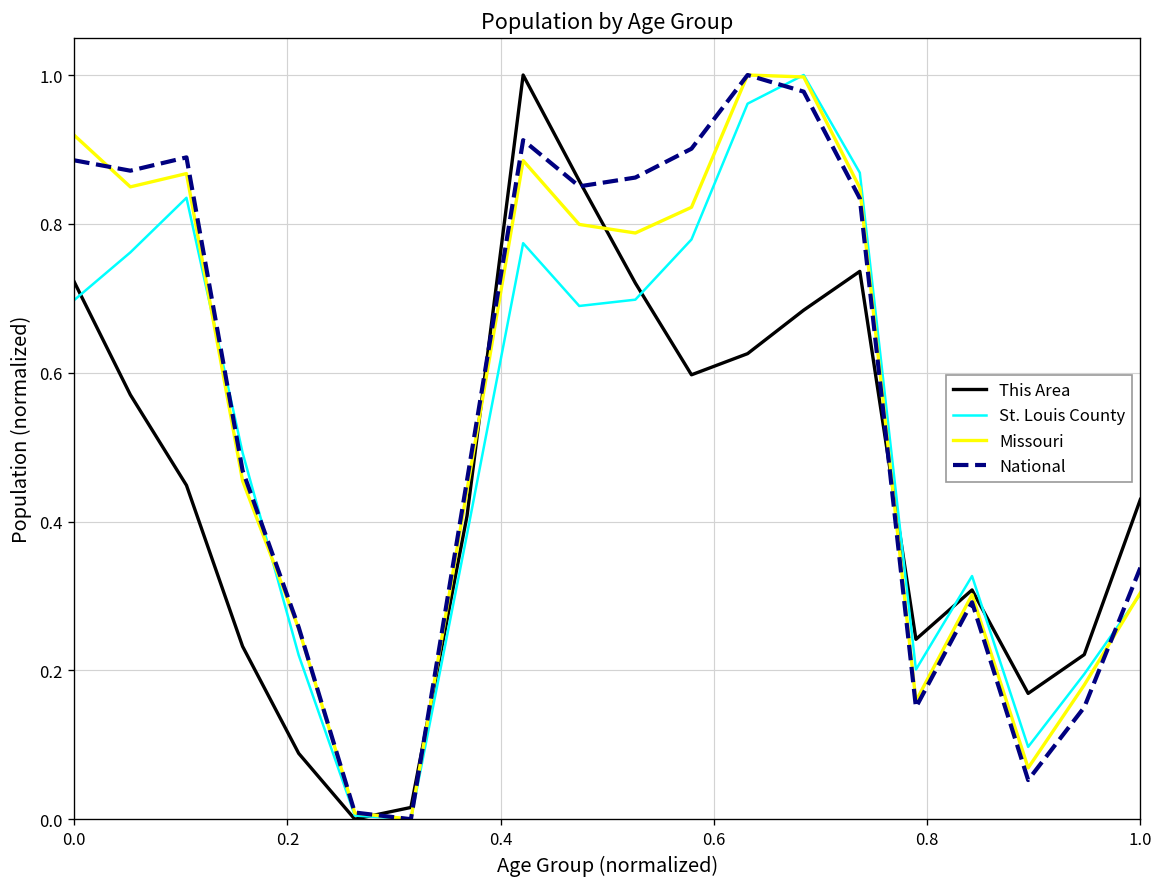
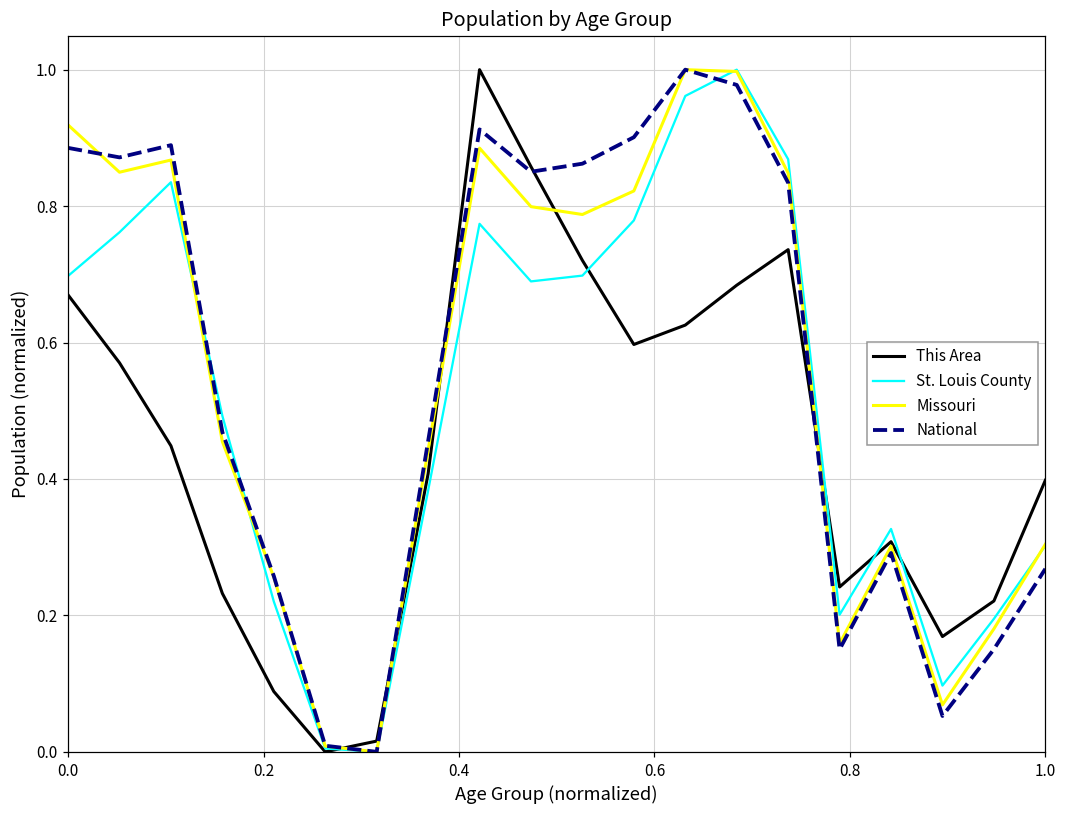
This Area, 0.0: 0.72 -> 0.67
This Area, 1.0: 0.43 -> 0.40
National, 1.0: 0.34 -> 0.27
